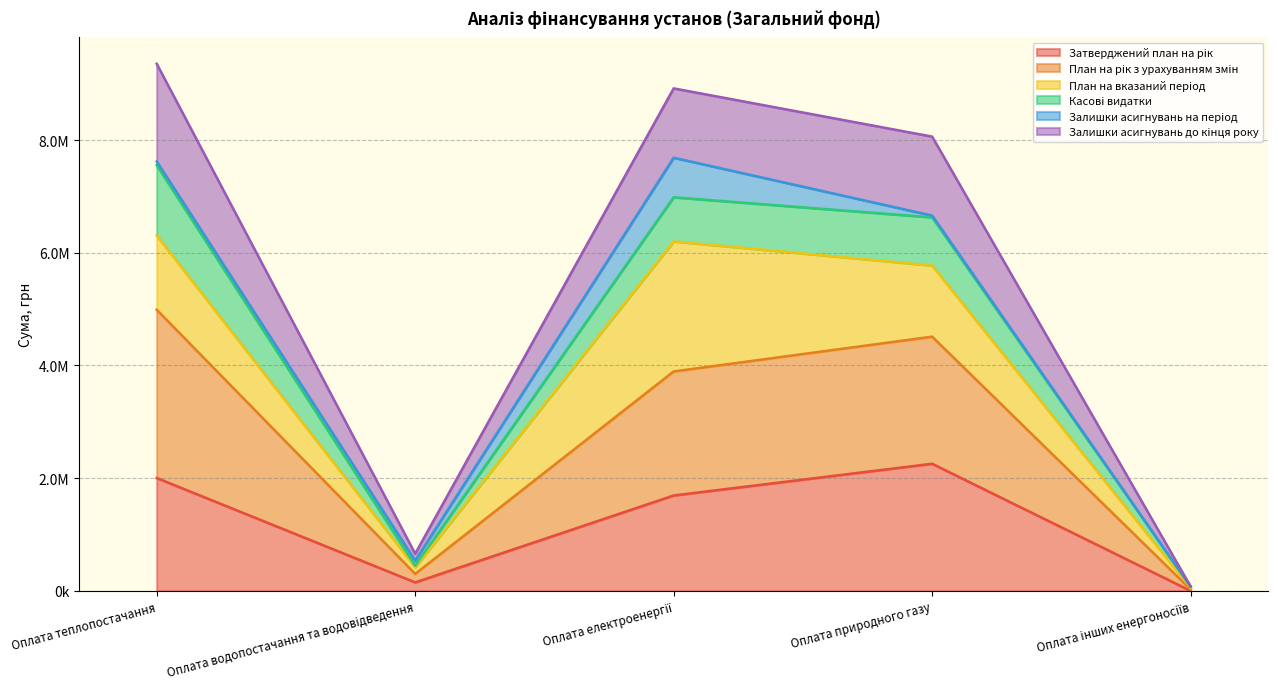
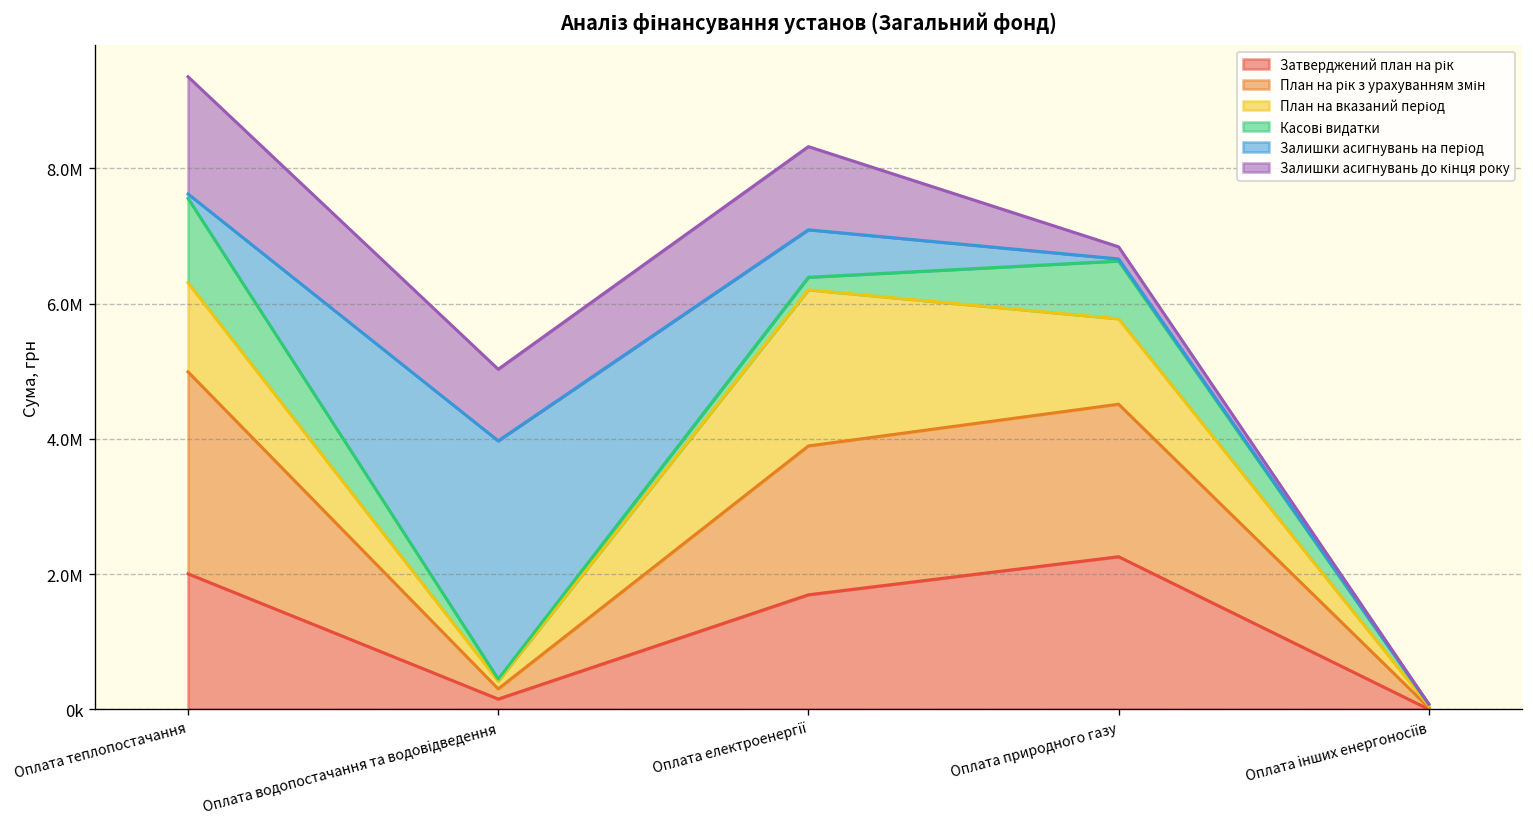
Залишки асигнувань на період, Оплата водопостачання та водовідведення: 100000 -> 3500000
Залишки асигнувань до кінця року, Оплата водопостачання та водовідведення: 100000 -> 1100000
Касові видатки, Оплата електроенергії: 800000 -> 200000
Залишки асигнувань до кінця року, Оплата природного газу: 1400000 -> 200000
